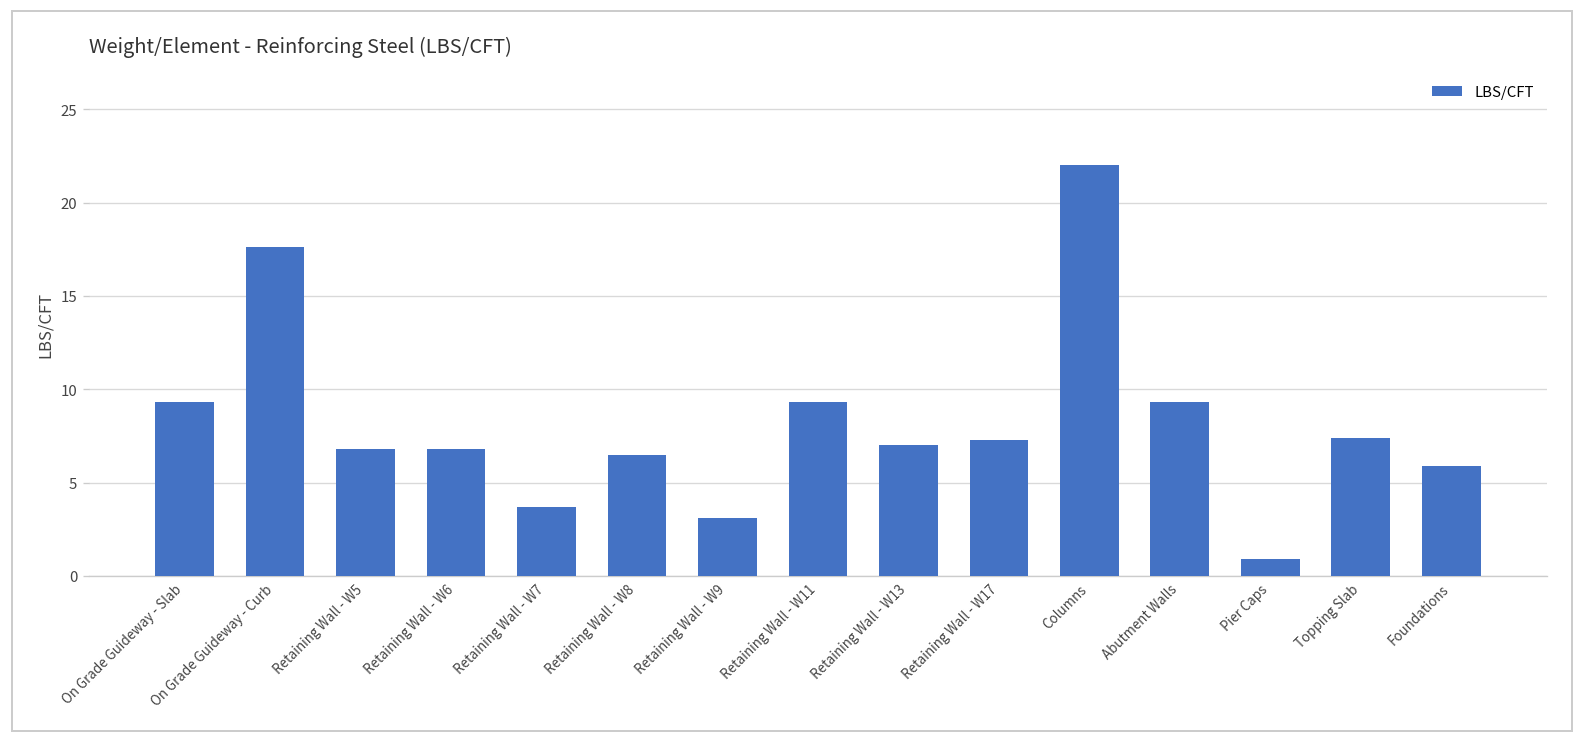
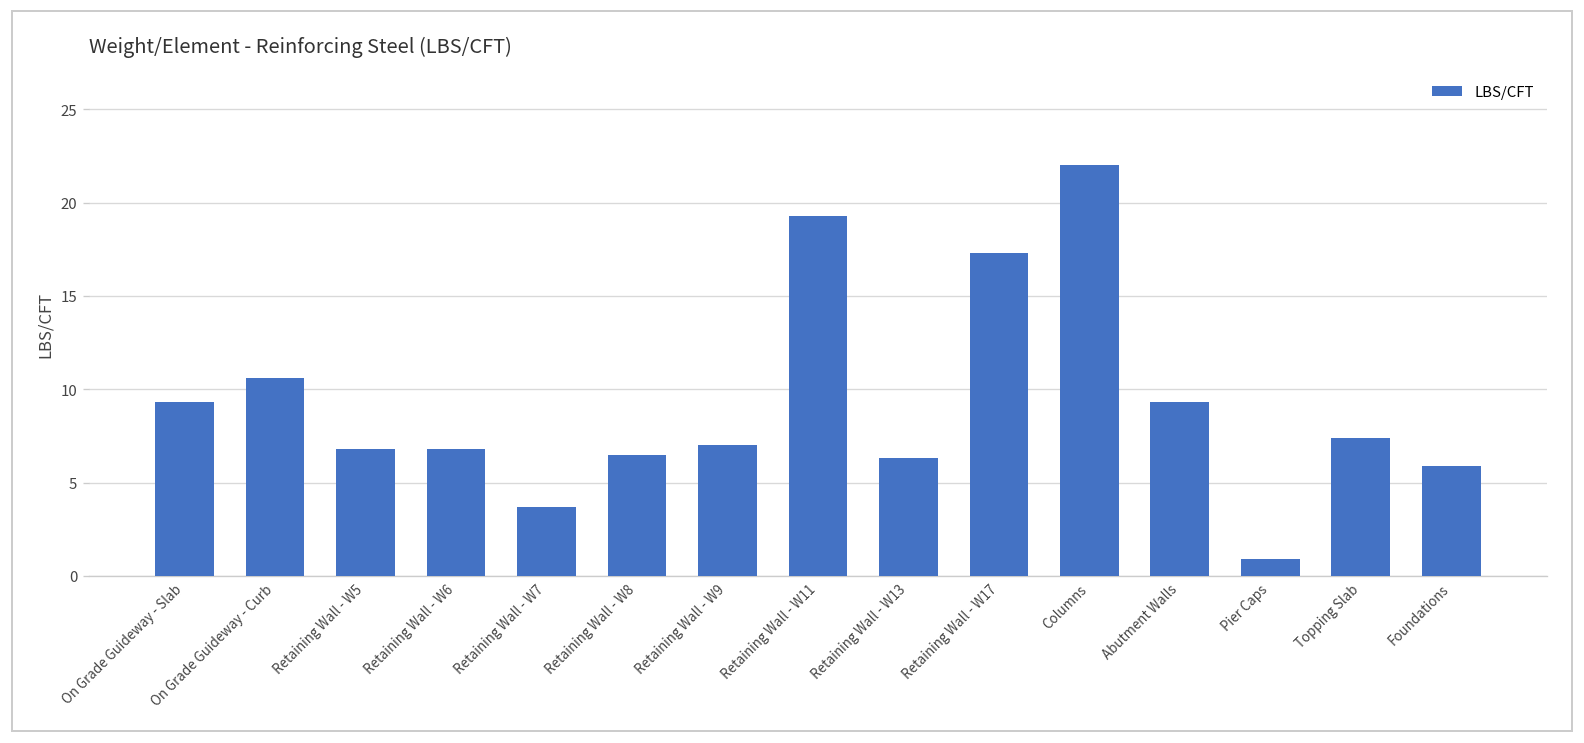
On Grade Guideway - Curb: 17.6 -> 10.6
Retaining Wall - W9: 3.1 -> 7.0
Retaining Wall - W11: 9.3 -> 19.3
Retaining Wall - W13: 7.0 -> 6.3
Retaining Wall - W17: 7.3 -> 17.3
